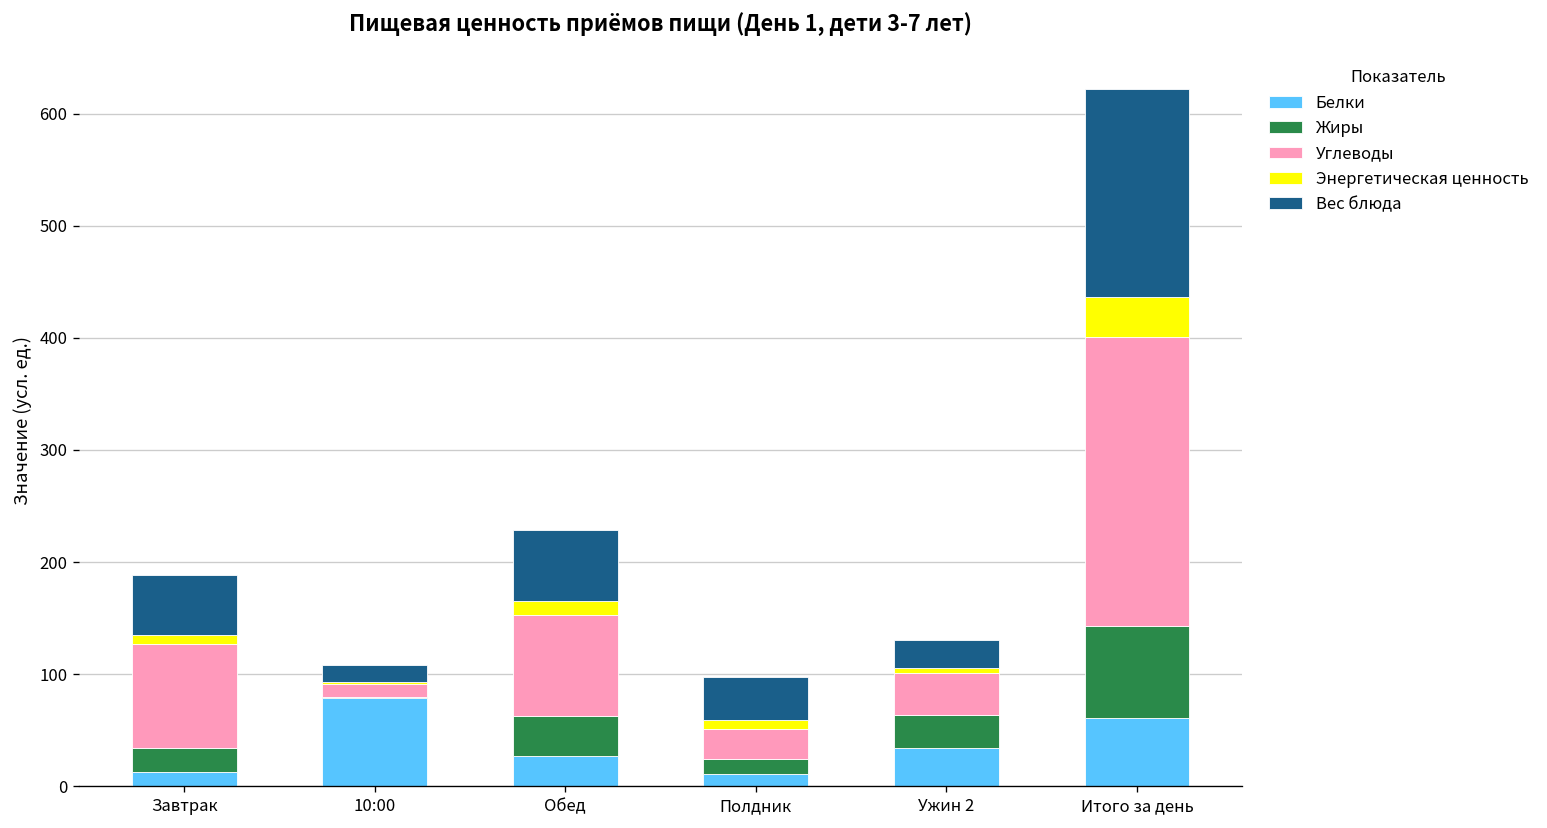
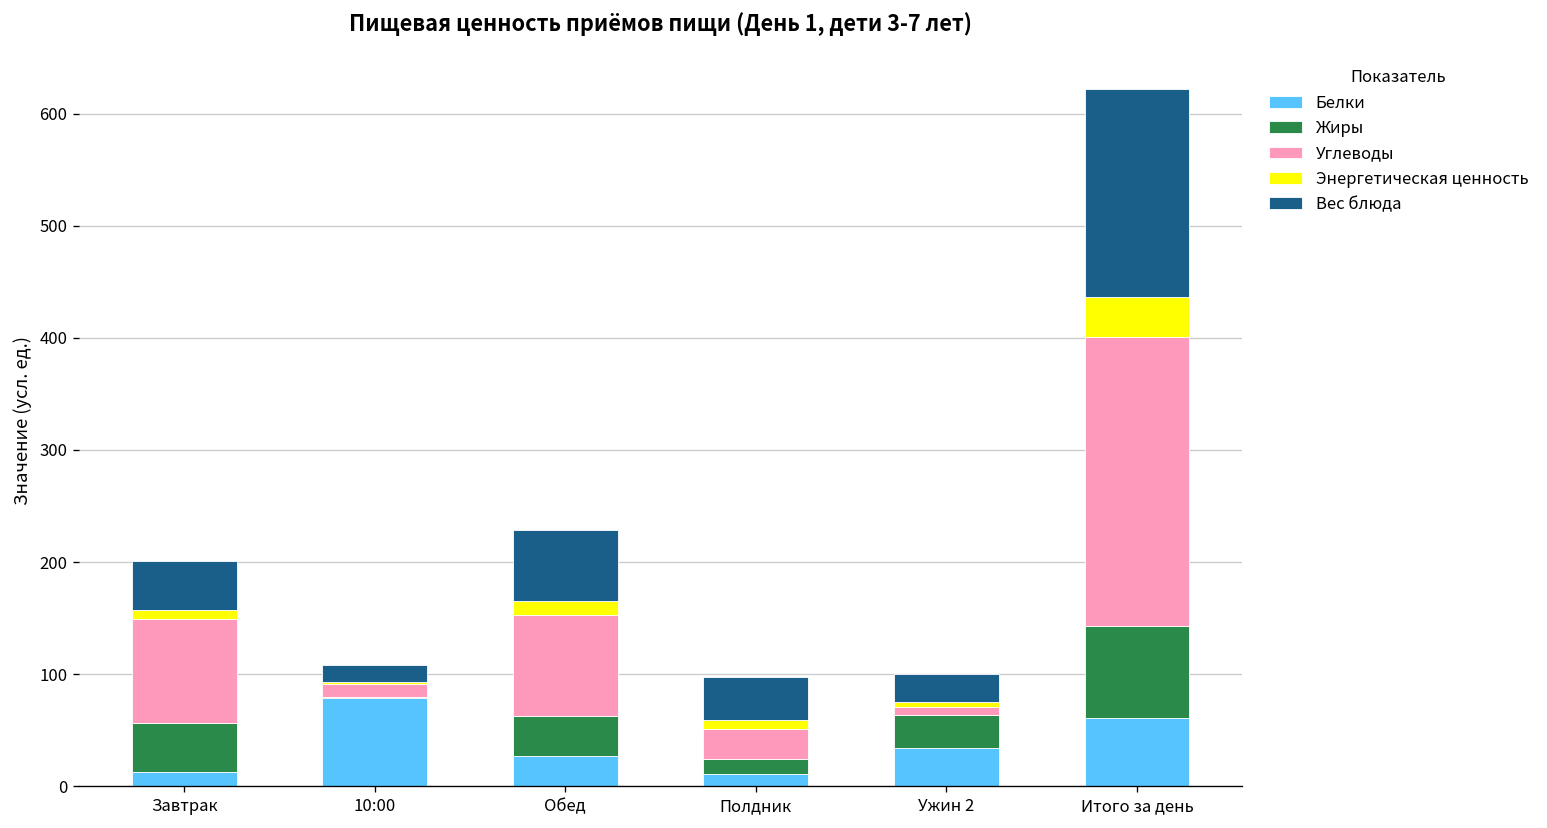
Жиры, Завтрак: 20 -> 40
Вес блюда, Завтрак: 50 -> 40
Углеводы, Ужин 2: 40 -> 10
